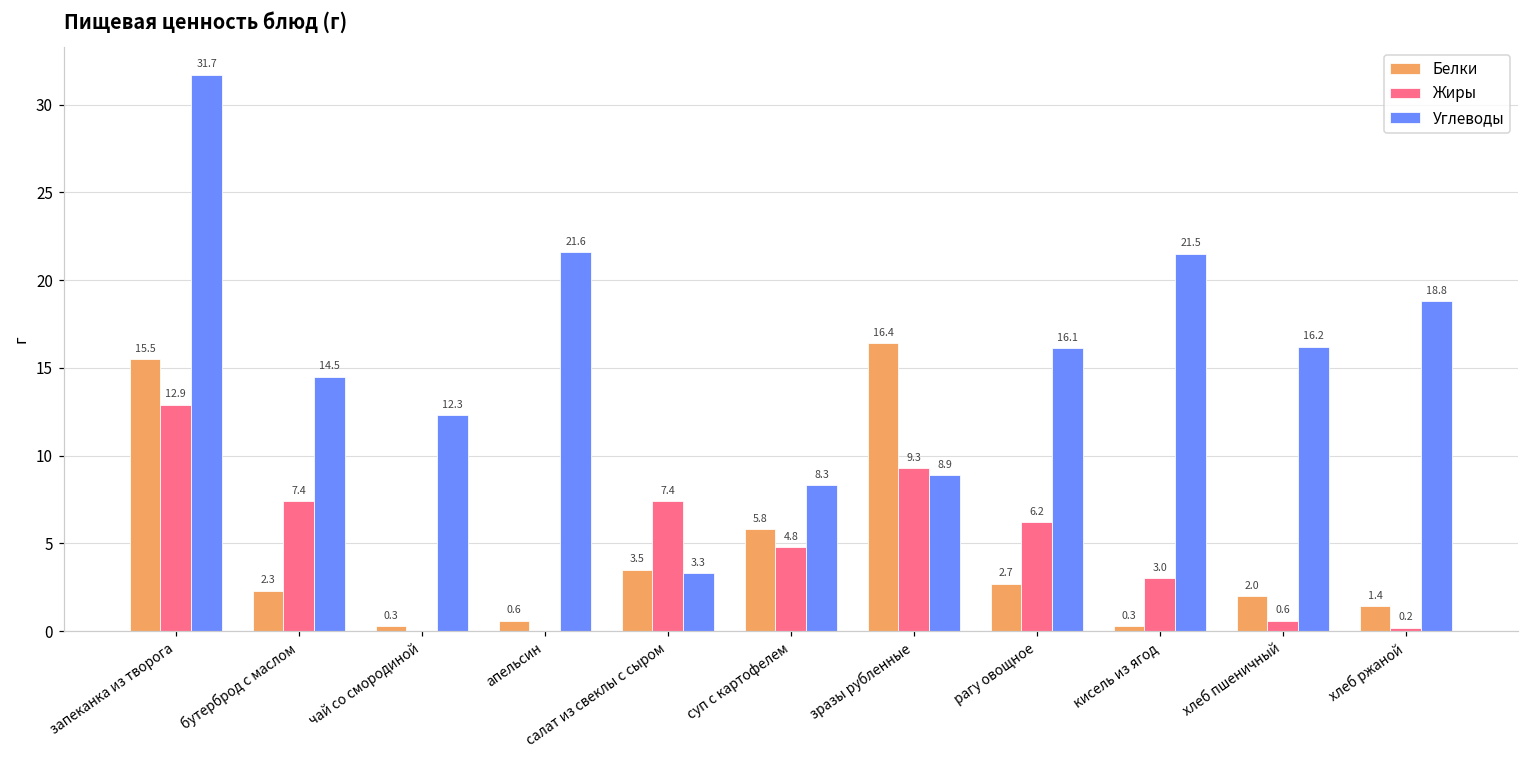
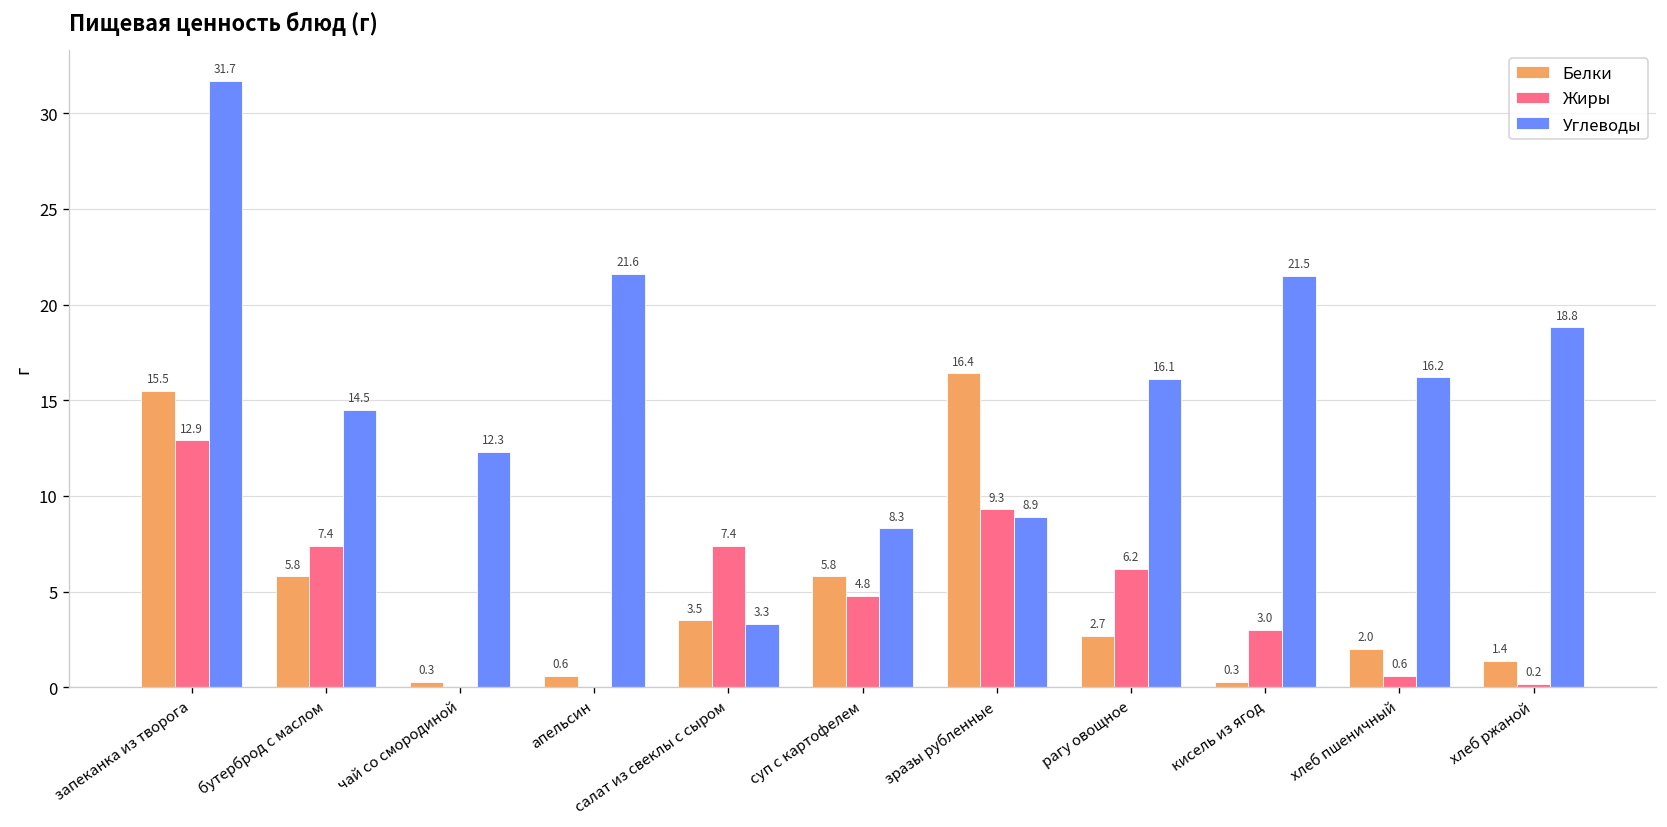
Белки, бутерброд с маслом: 2.3 -> 5.8
